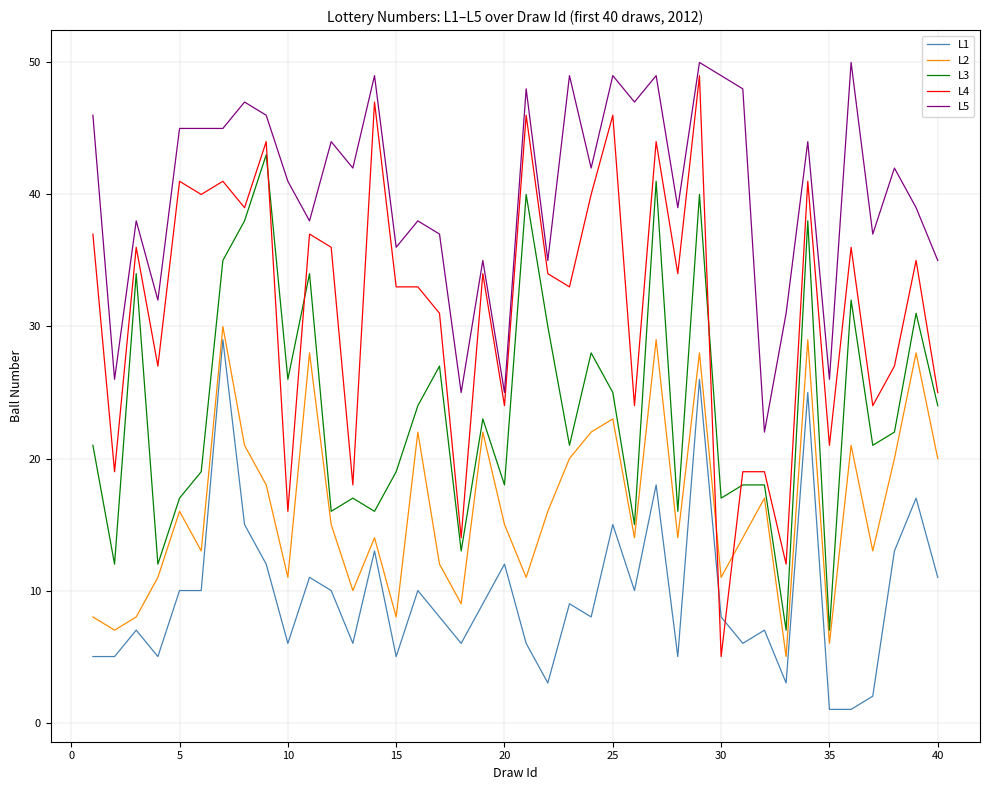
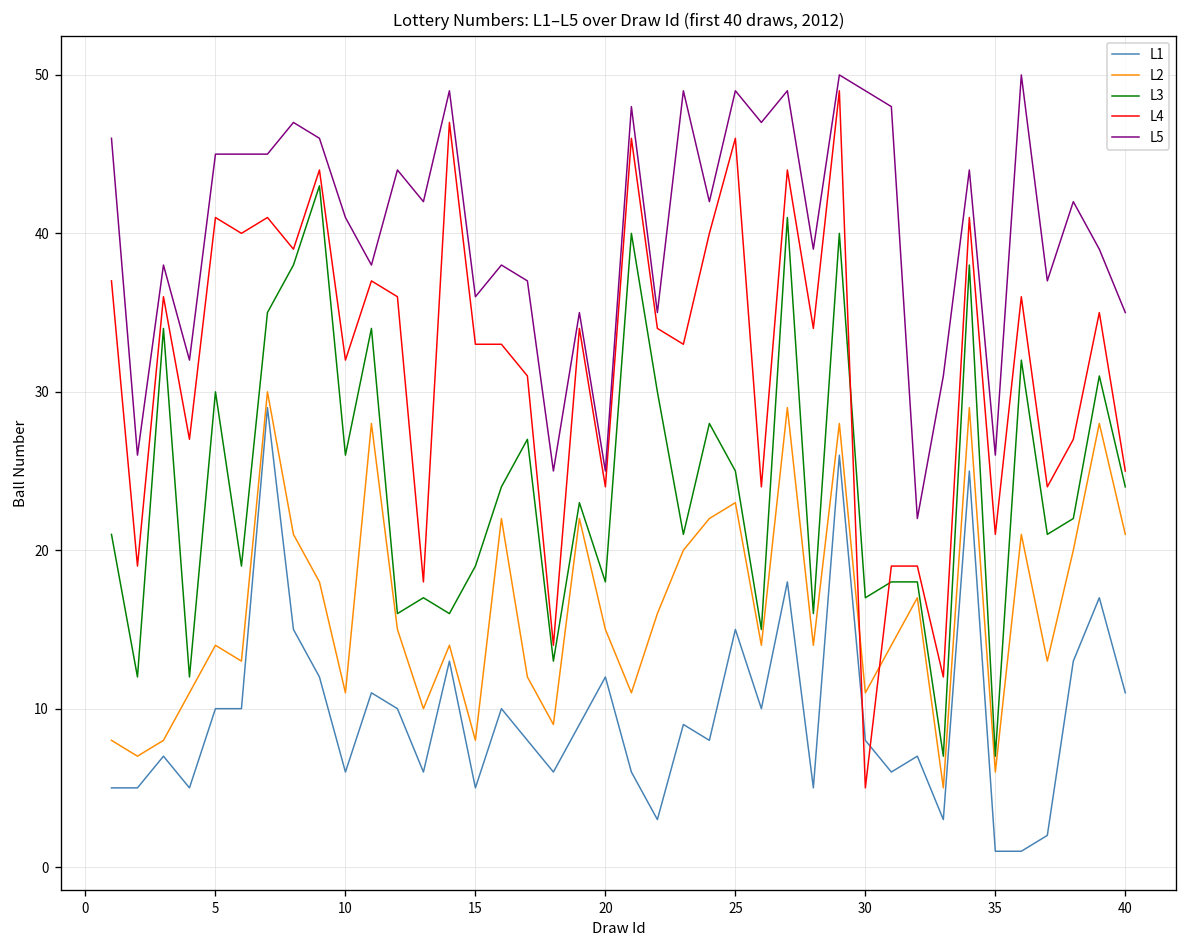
L2, 5: 16 -> 14
L3, 5: 17 -> 30
L4, 10: 16 -> 32
L2, 40: 20 -> 21
